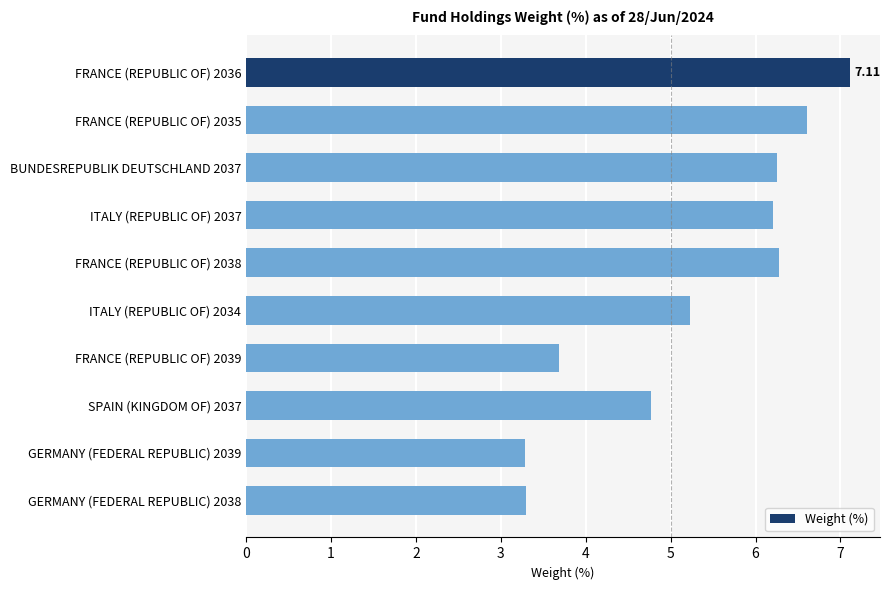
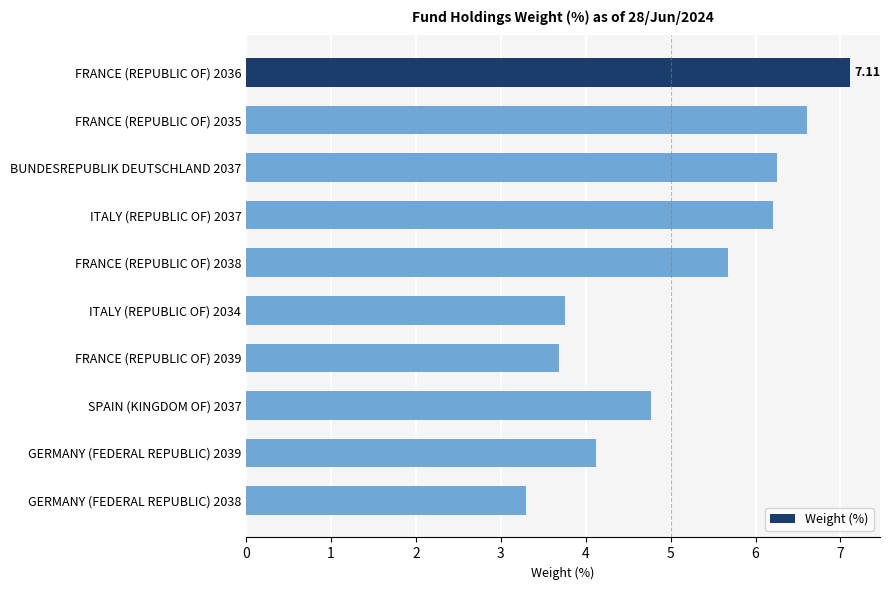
FRANCE (REPUBLIC OF) 2038: 6.3 -> 5.7
ITALY (REPUBLIC OF) 2034: 5.2 -> 3.8
GERMANY (FEDERAL REPUBLIC) 2039: 3.3 -> 4.1
